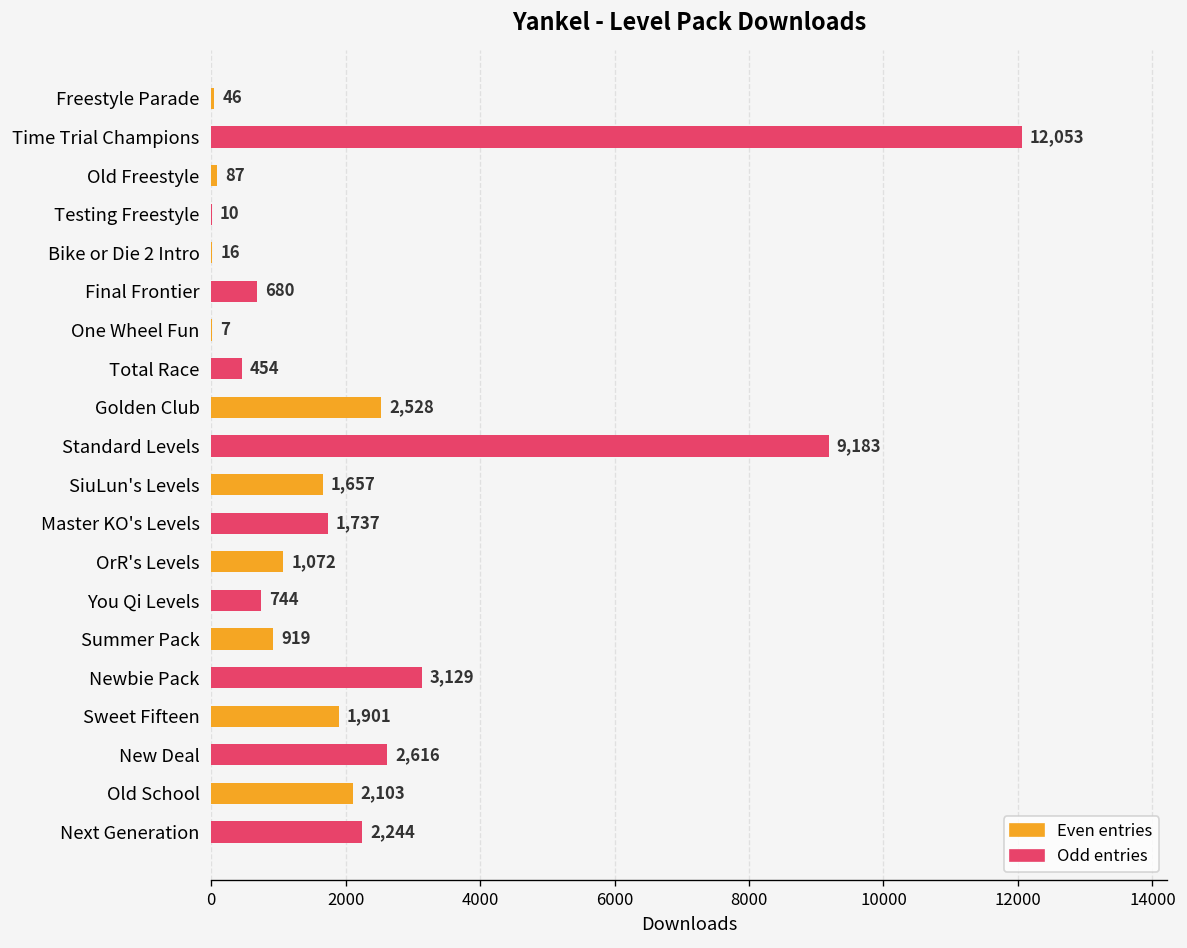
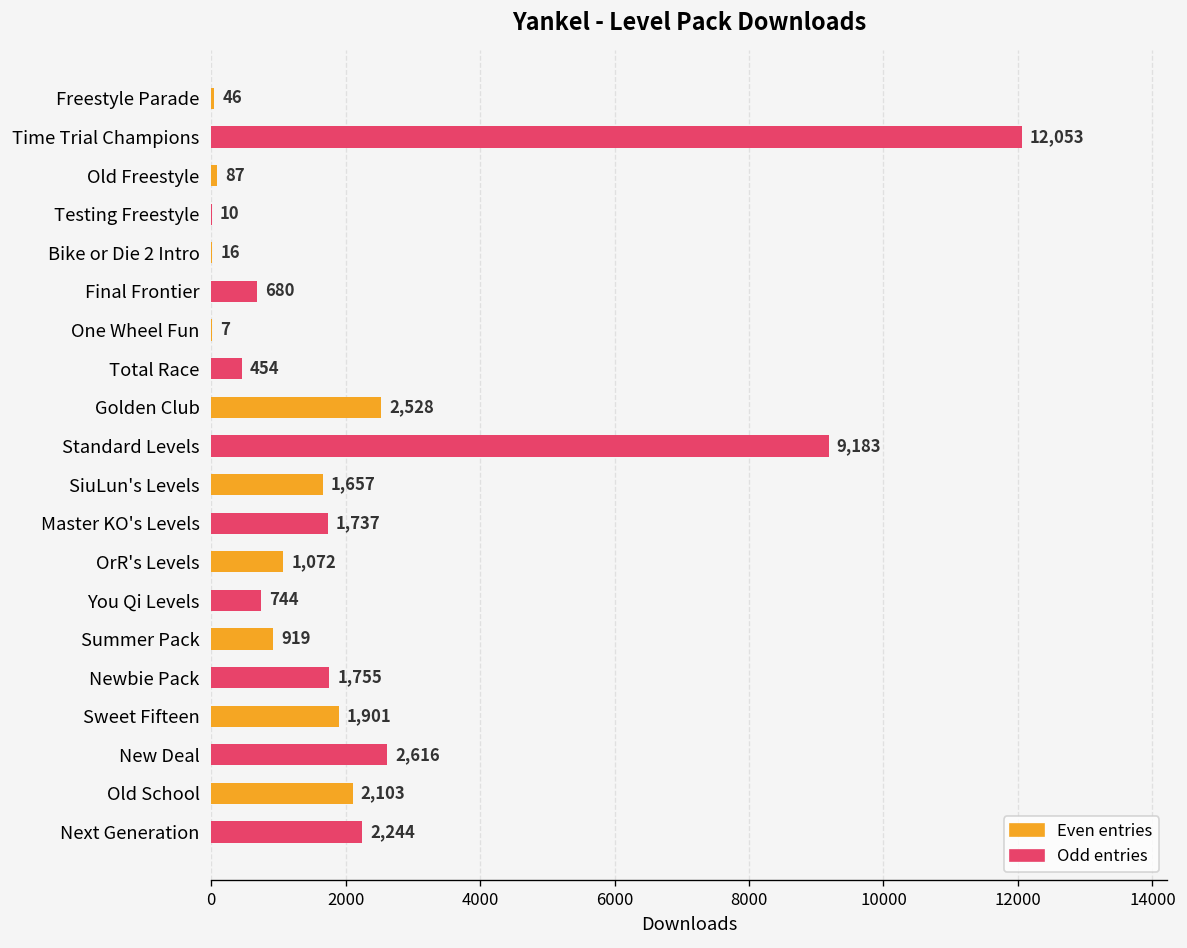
Newbie Pack: 3,129 -> 1,755
